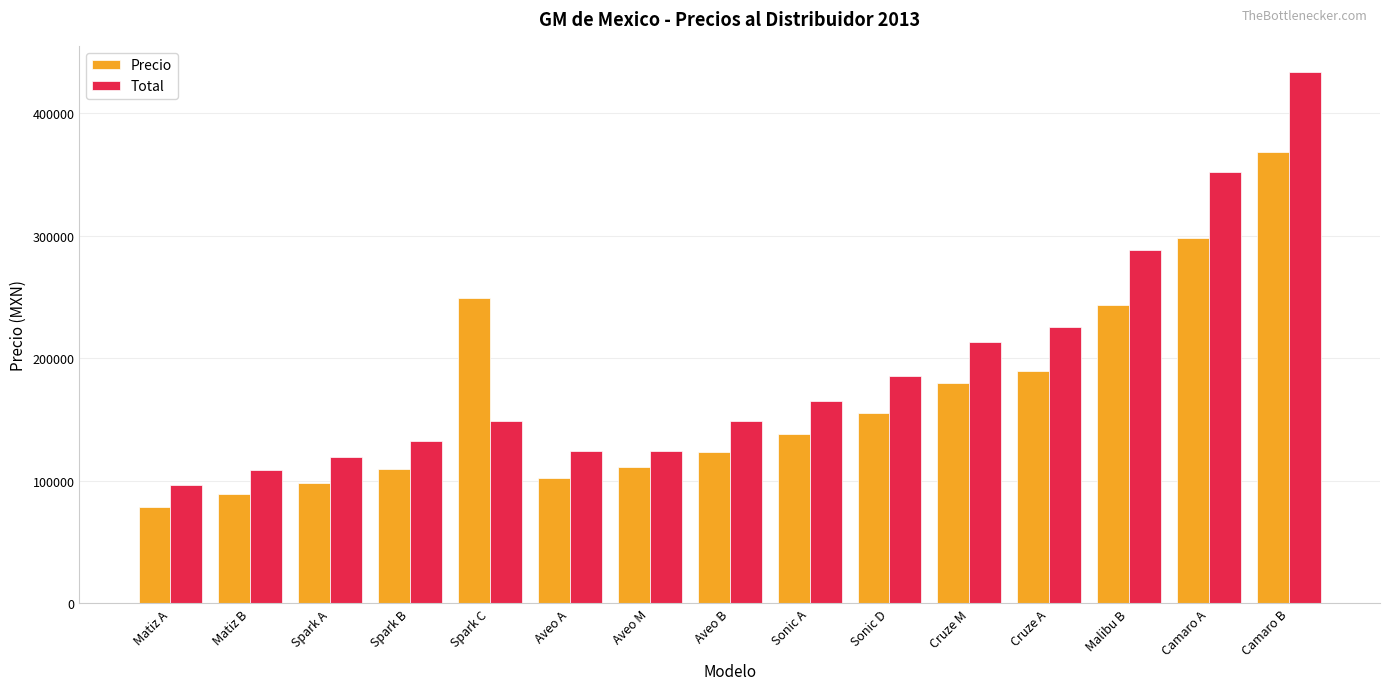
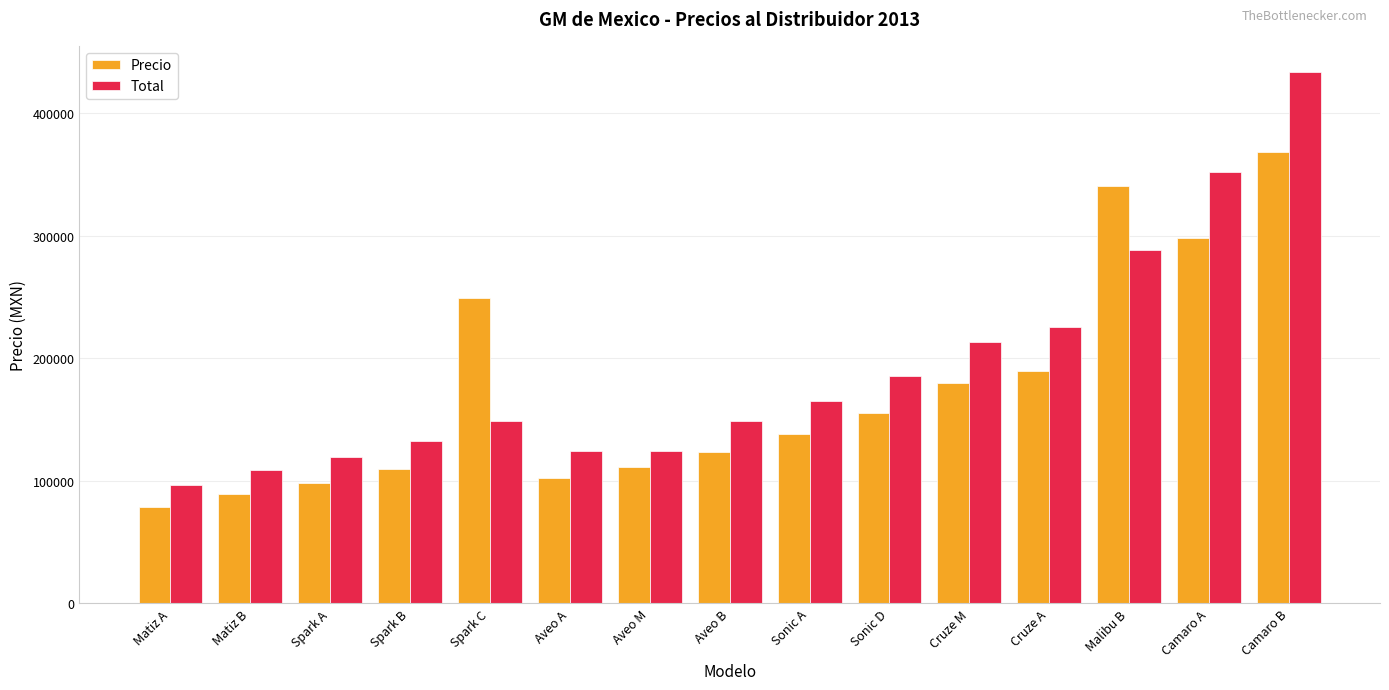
Precio, Malibu B: 243000 -> 341000
